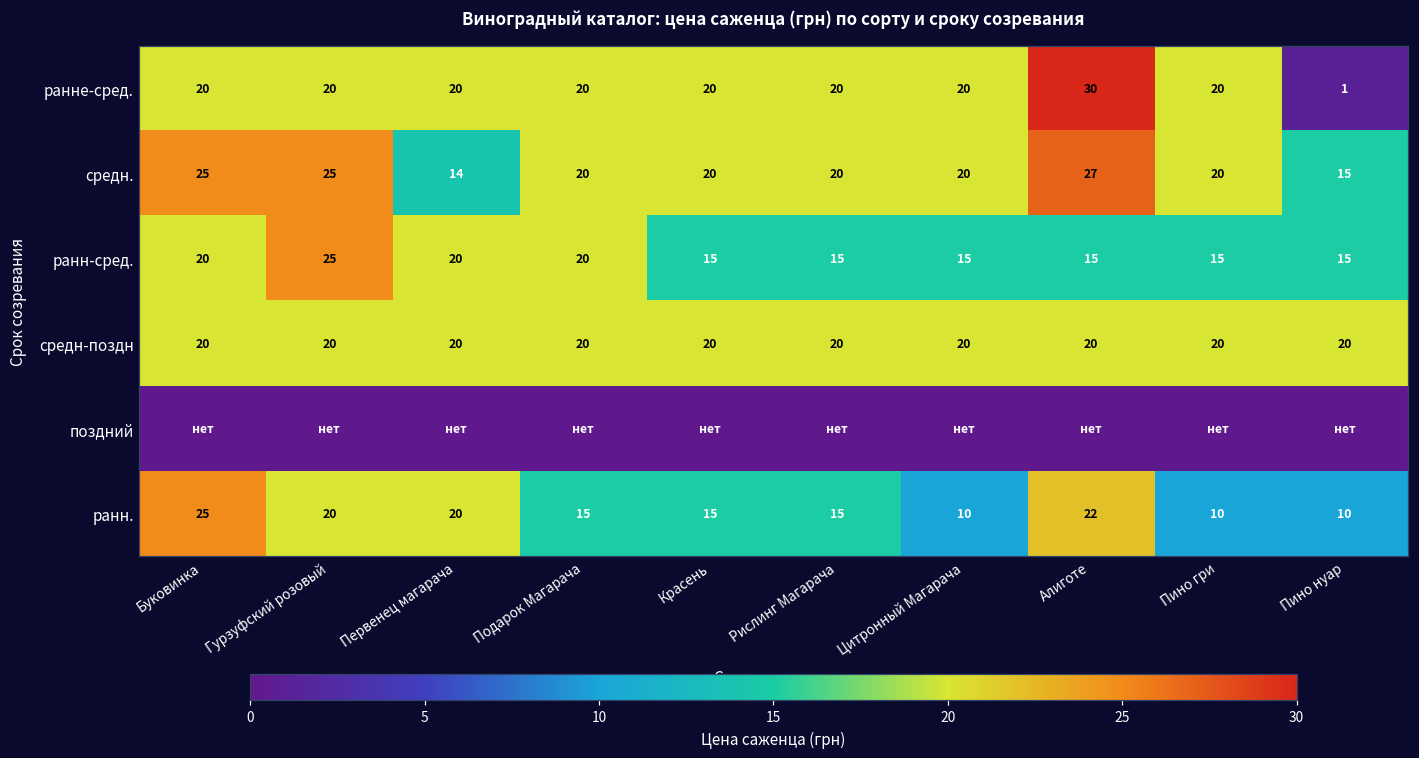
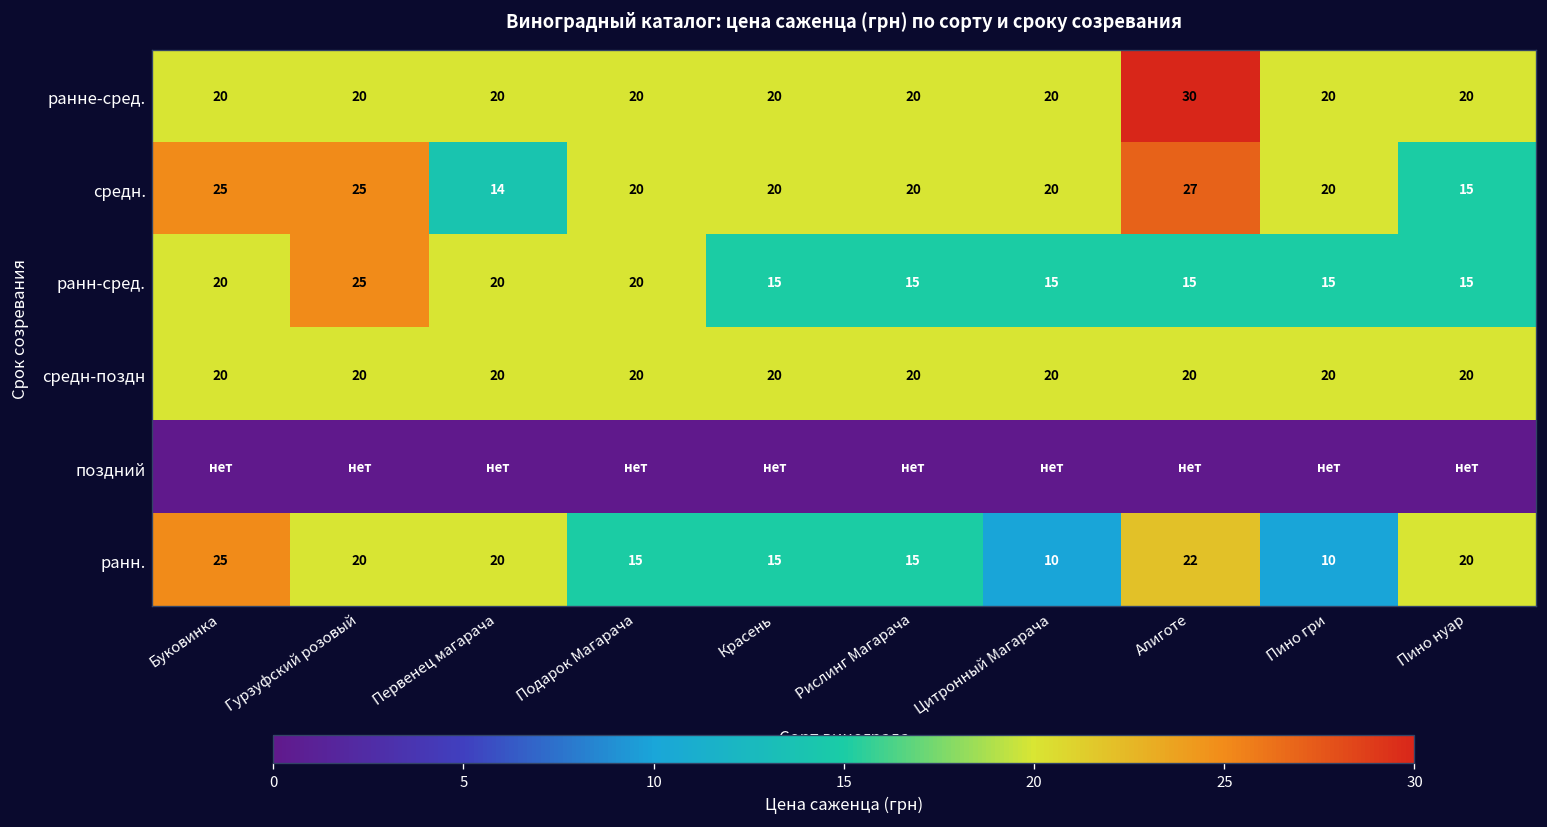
ранне-сред., Пино нуар: 1 -> 20
ранн., Пино нуар: 10 -> 20
